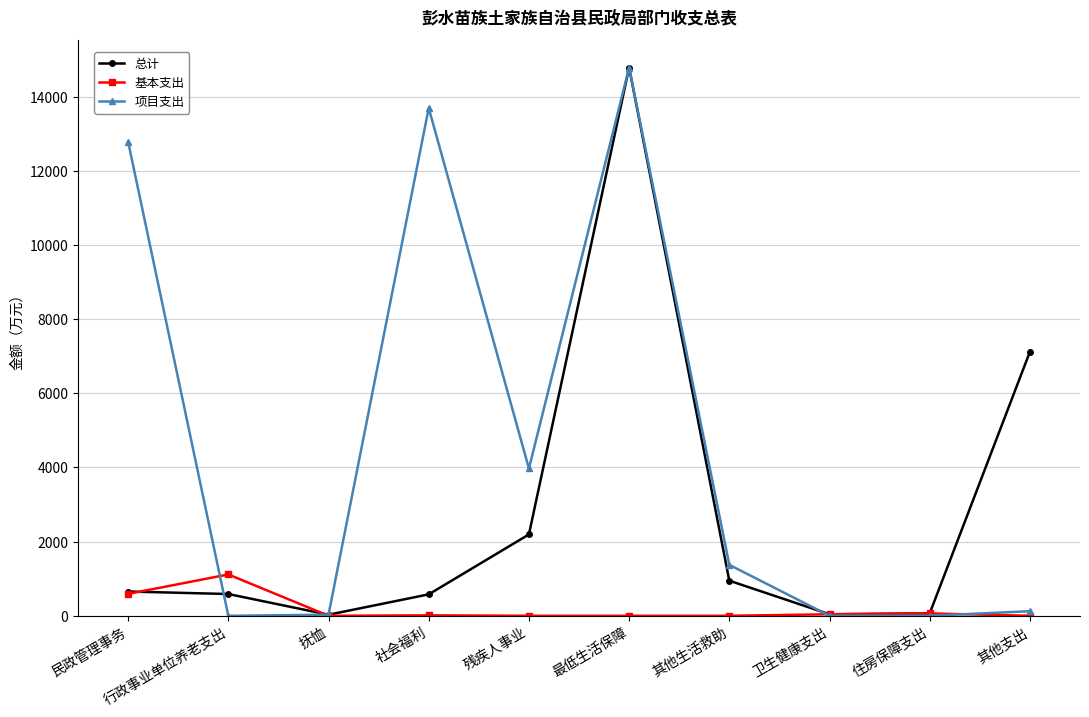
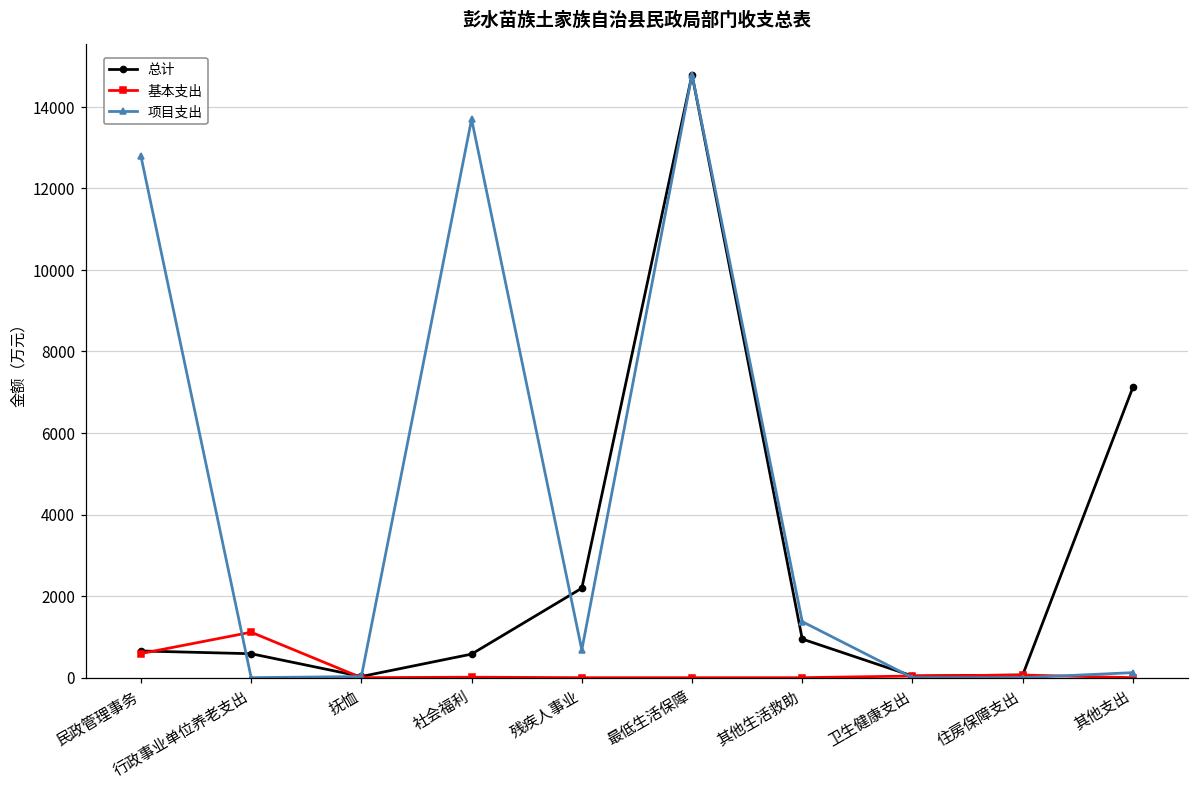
项目支出, 残疾人事业: 4000 -> 700
